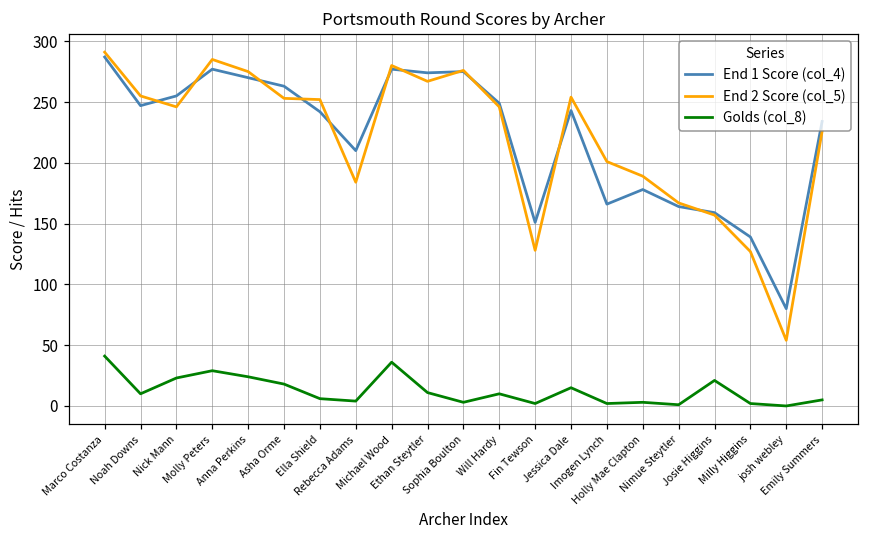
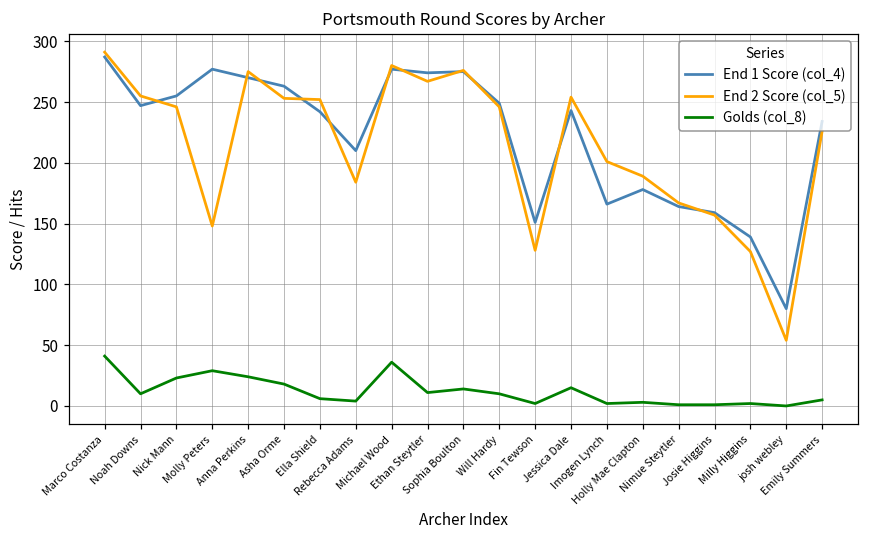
End 2 Score (col_5), Molly Peters: 285 -> 148
Golds (col_8), Sophia Boulton: 3 -> 14
Golds (col_8), Josie Higgins: 21 -> 1
